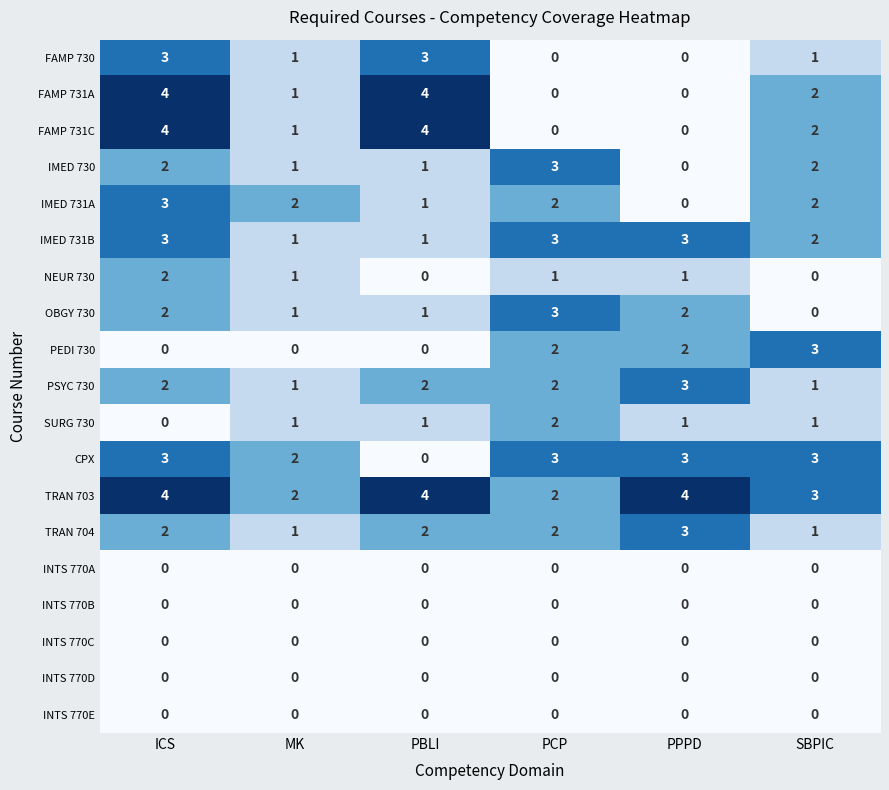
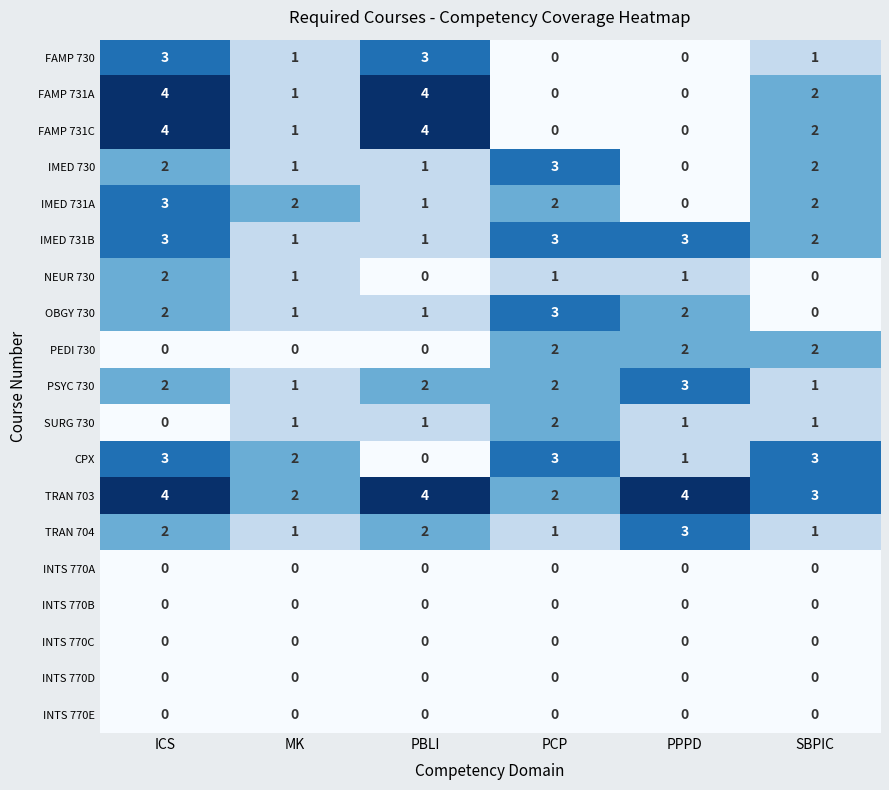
PEDI 730, SBPIC: 3 -> 2
CPX, PPPD: 3 -> 1
TRAN 704, PCP: 2 -> 1
